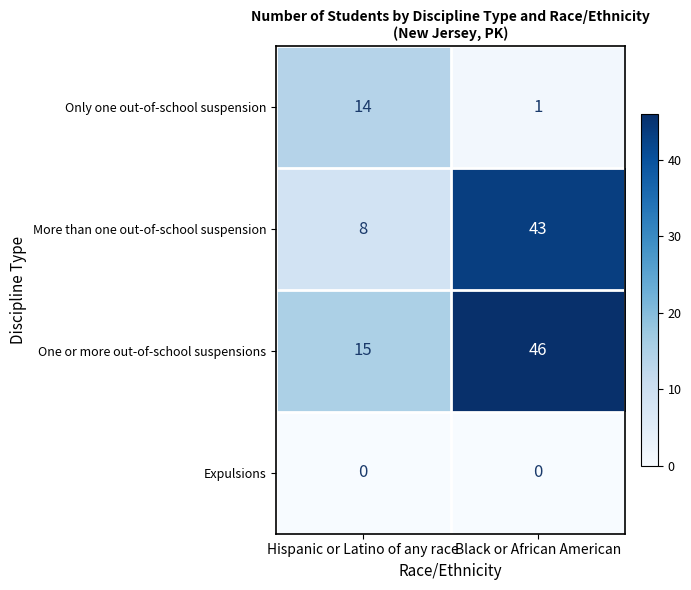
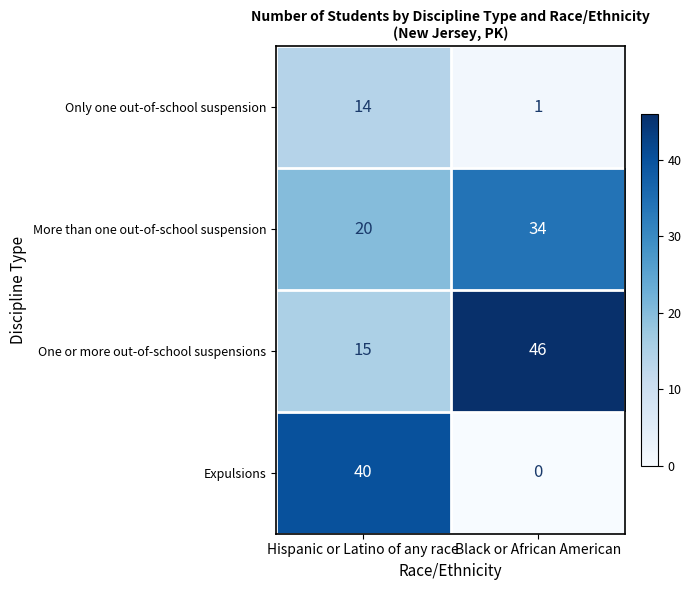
More than one out-of-school suspension, Hispanic or Latino of any race: 8 -> 20
More than one out-of-school suspension, Black or African American: 43 -> 34
Expulsions, Hispanic or Latino of any race: 0 -> 40
